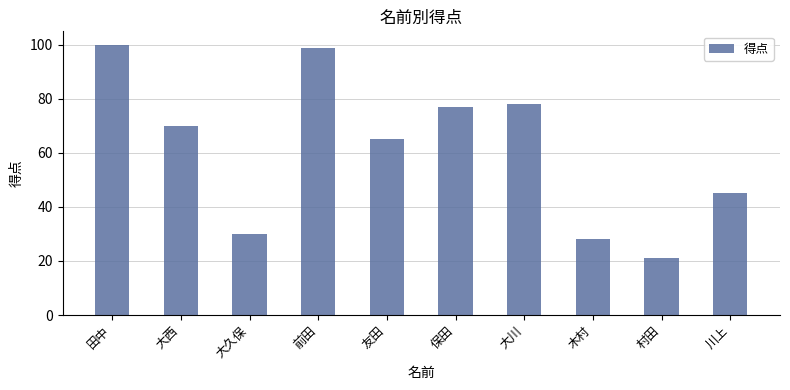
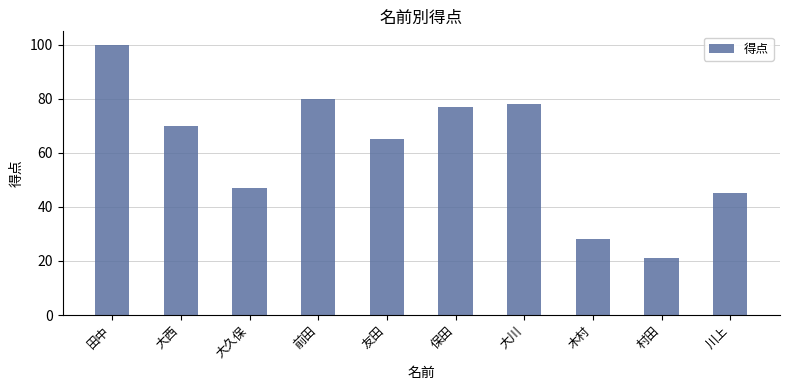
大久保: 30 -> 47
前田: 99 -> 80
